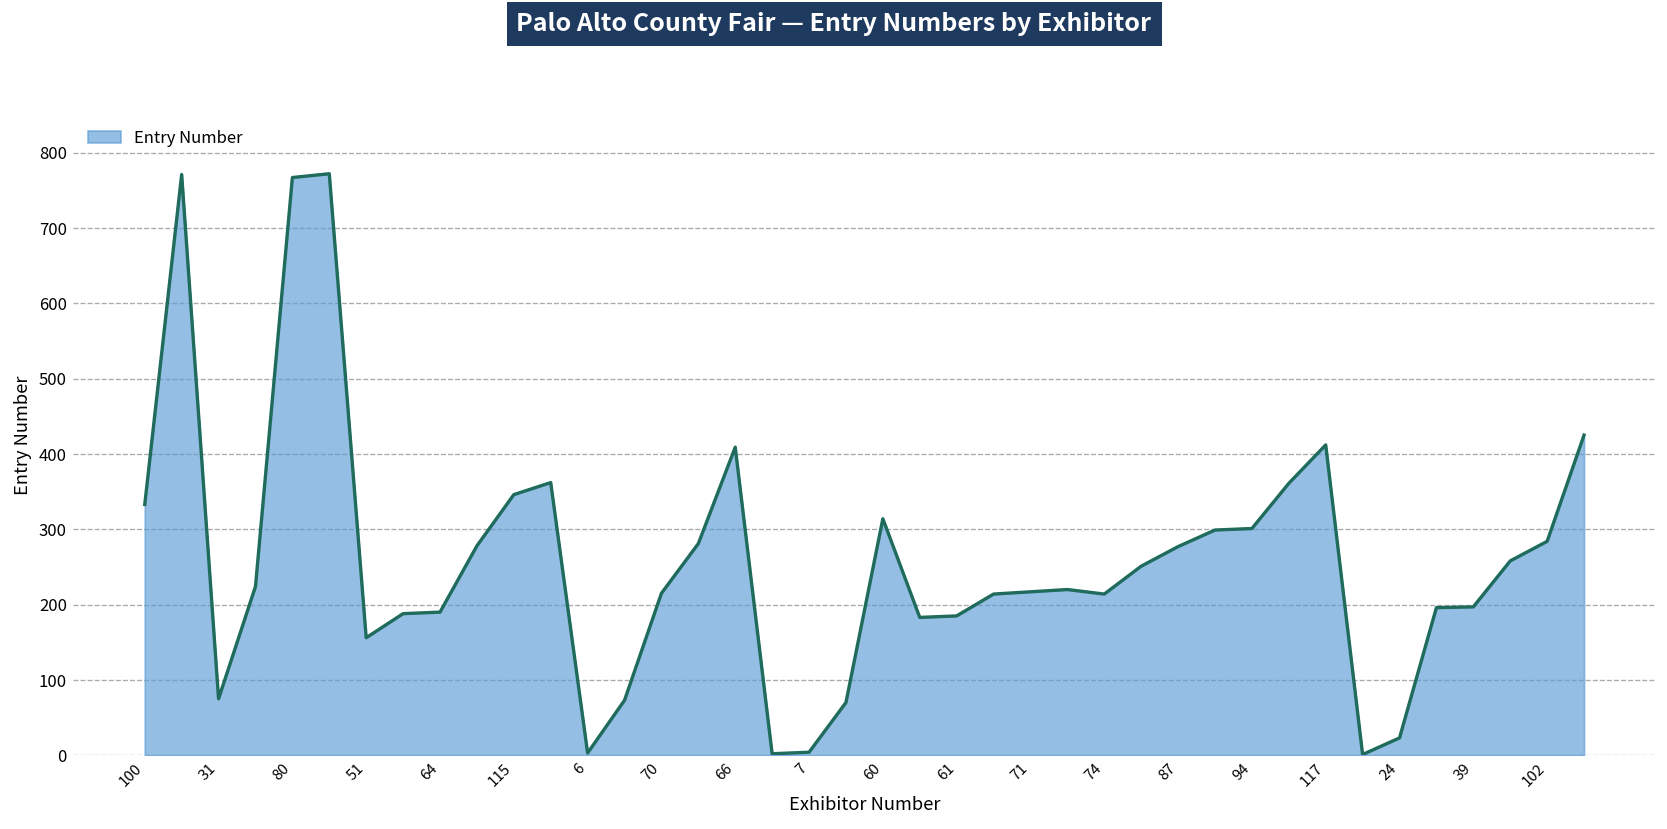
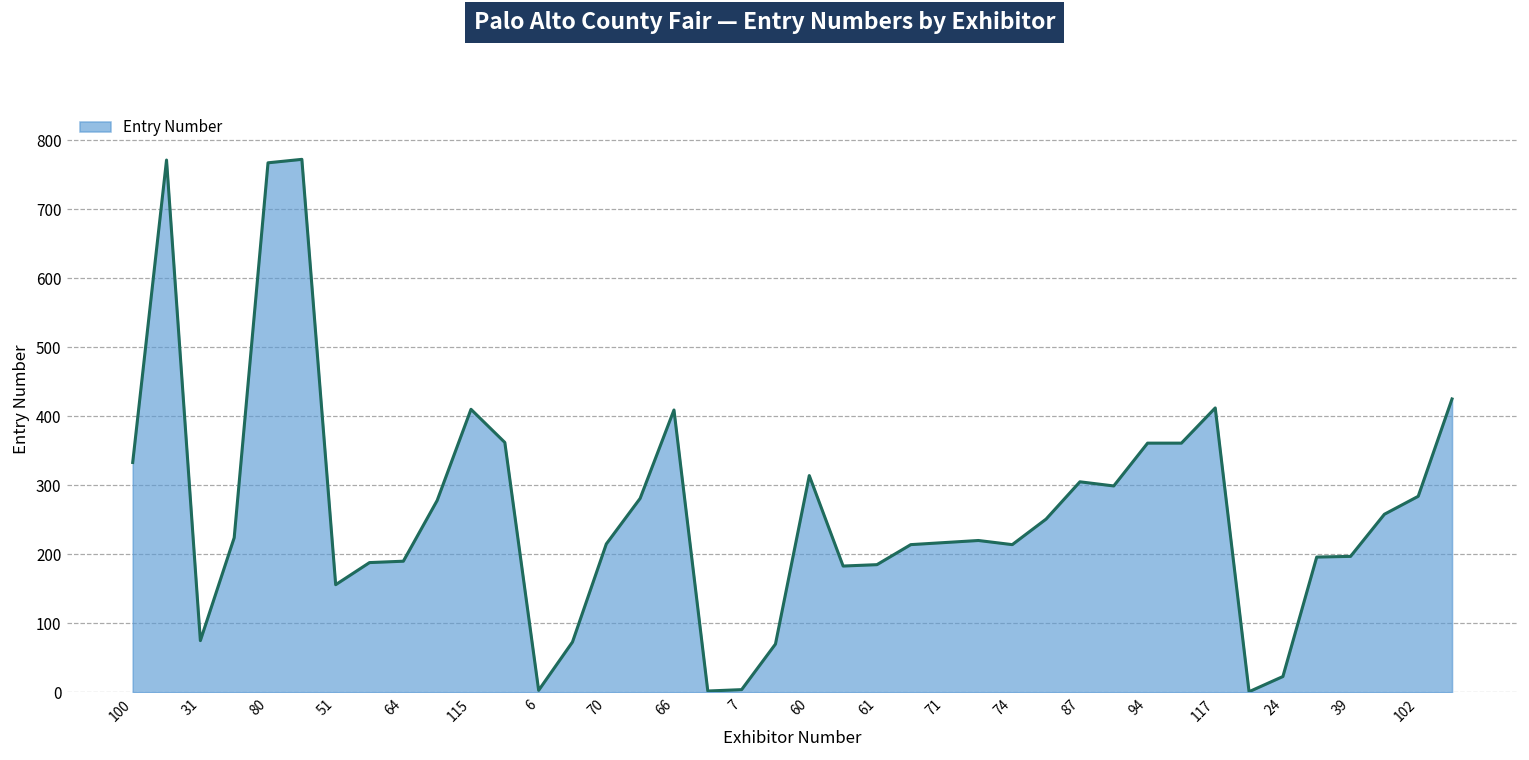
115: 350 -> 410
87: 280 -> 310
94: 300 -> 360
